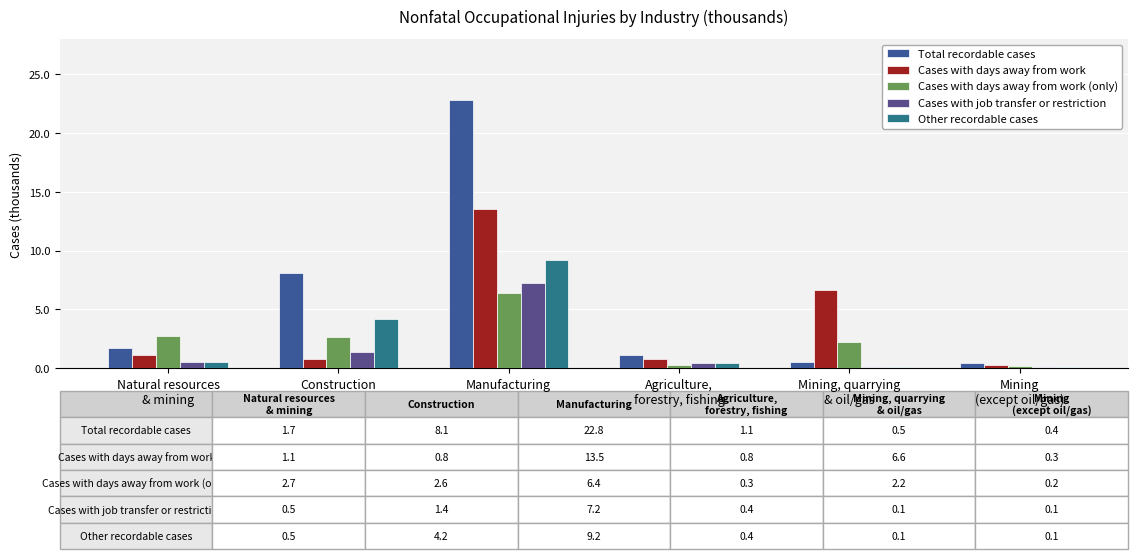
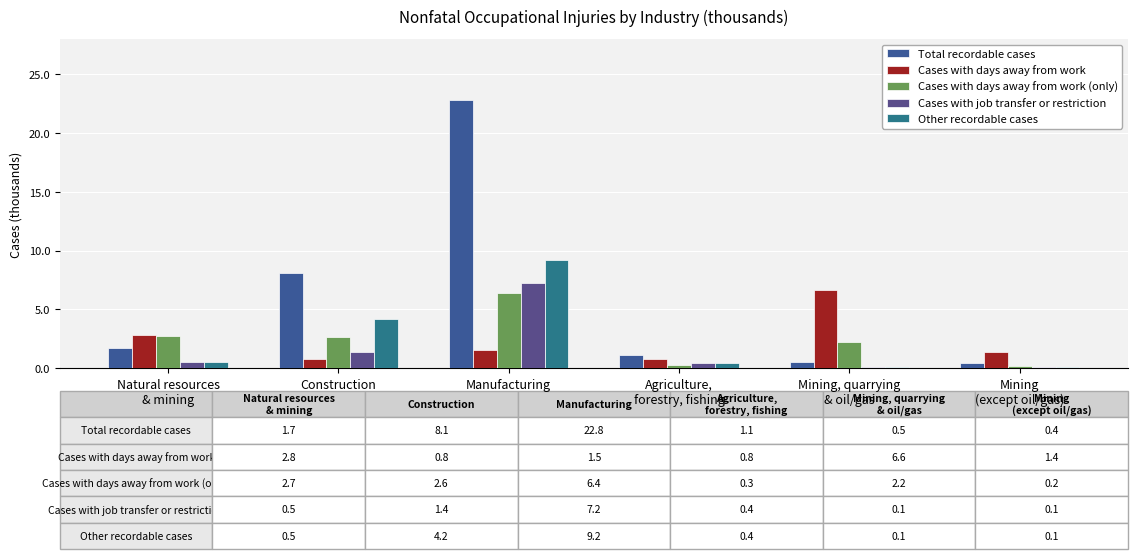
Cases with days away from work, Natural resources & mining: 1.1 -> 2.8
Cases with days away from work, Manufacturing: 13.5 -> 1.5
Cases with days away from work, Mining (except oil/gas): 0.3 -> 1.4
